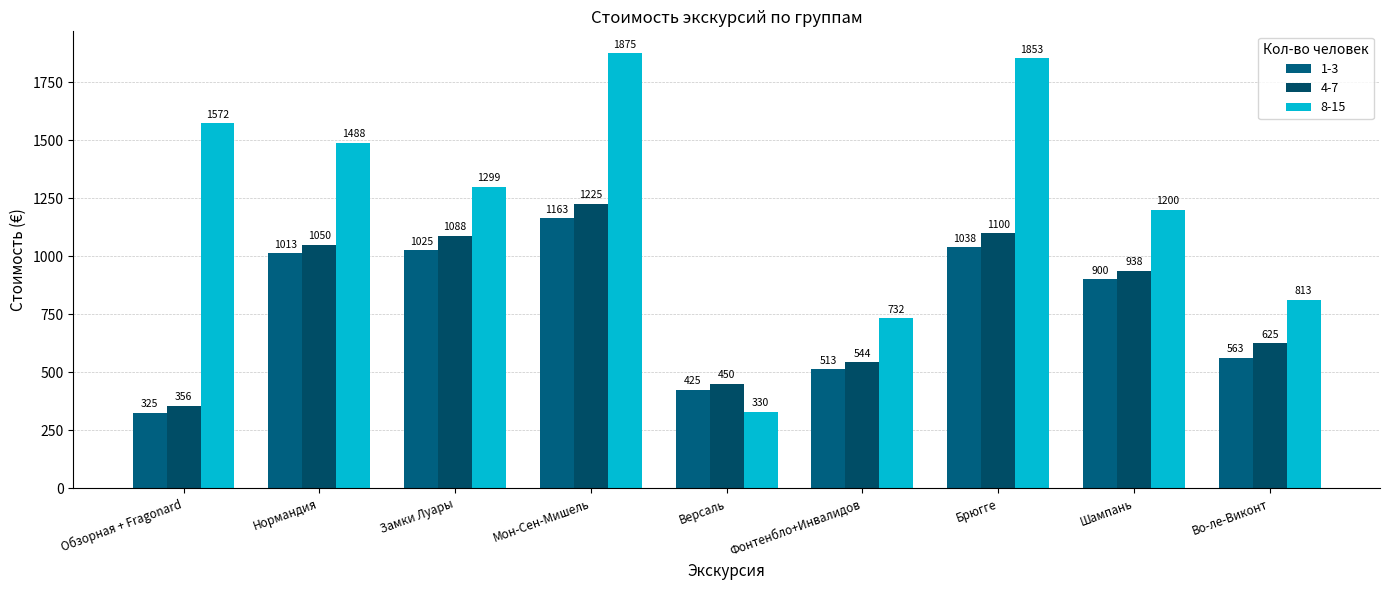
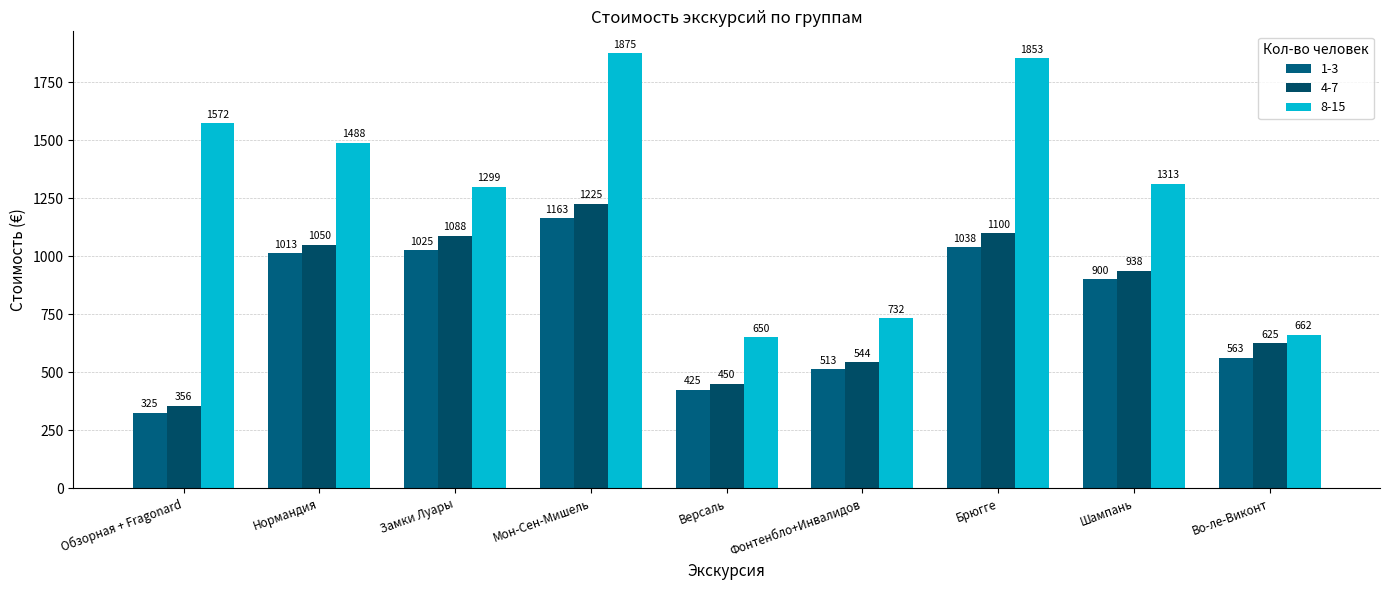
8-15, Версаль: 330 -> 650
8-15, Шампань: 1200 -> 1313
8-15, Во-ле-Виконт: 813 -> 662
